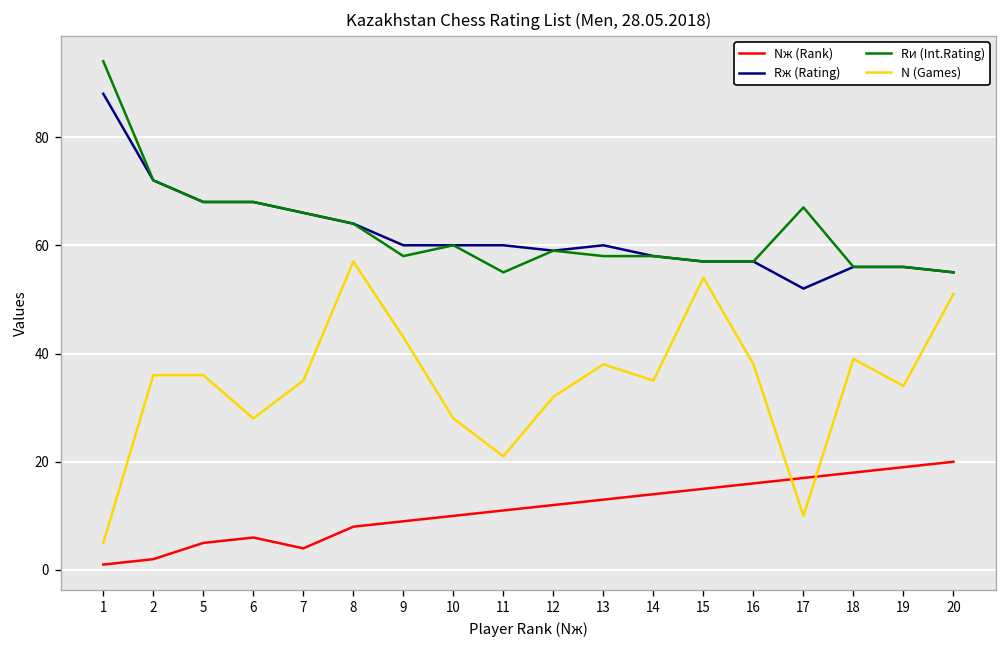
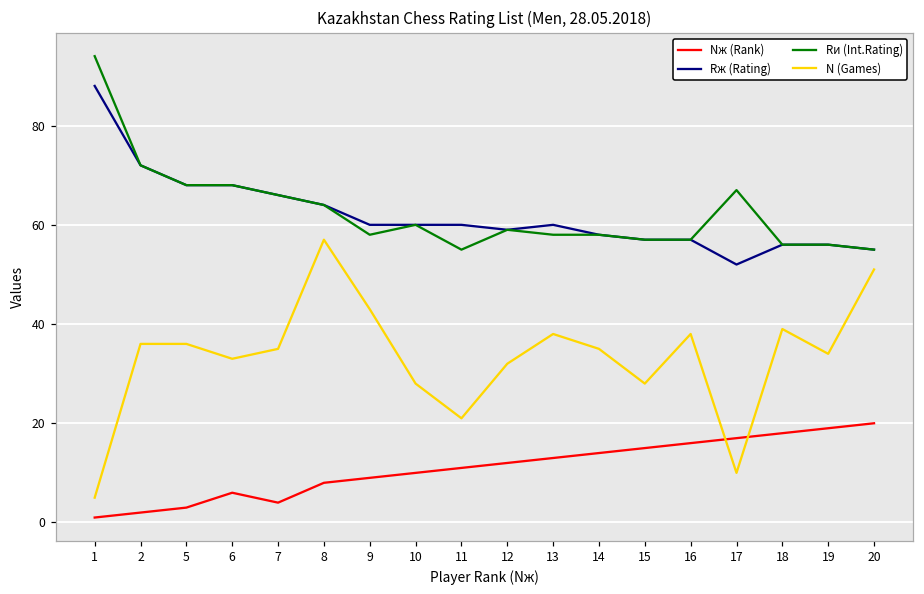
Nж (Rank), 5: 5 -> 3
N (Games), 6: 28 -> 33
N (Games), 15: 54 -> 28
